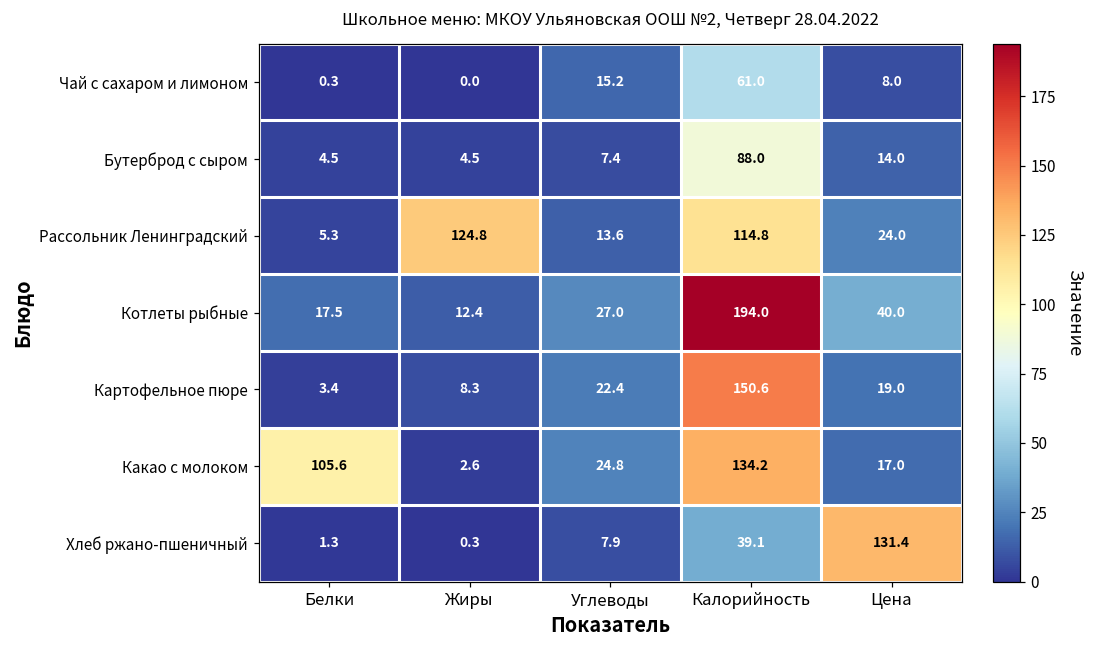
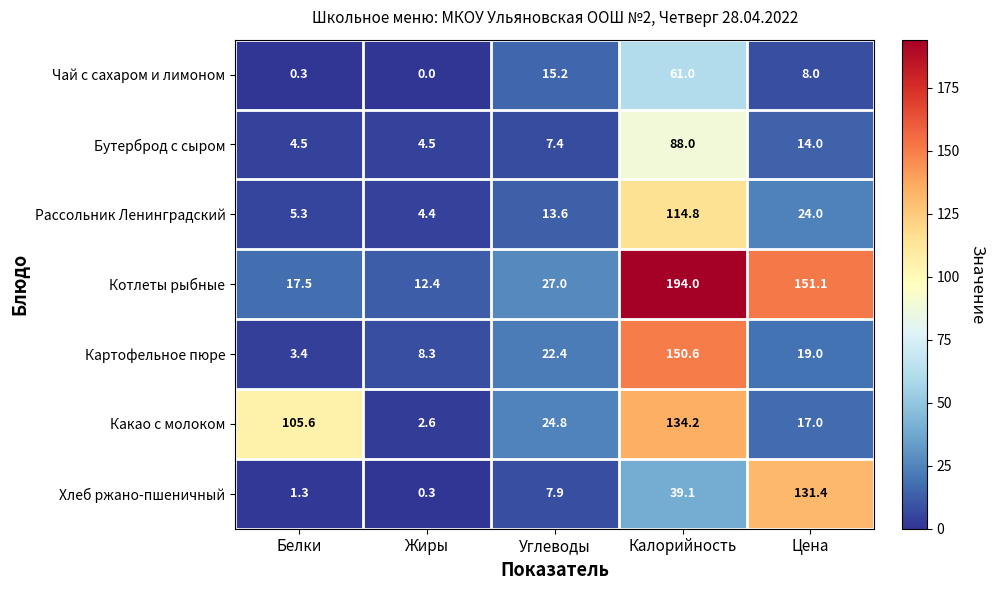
Рассольник Ленинградский, Жиры: 124.8 -> 4.4
Котлеты рыбные, Цена: 40.0 -> 151.1
